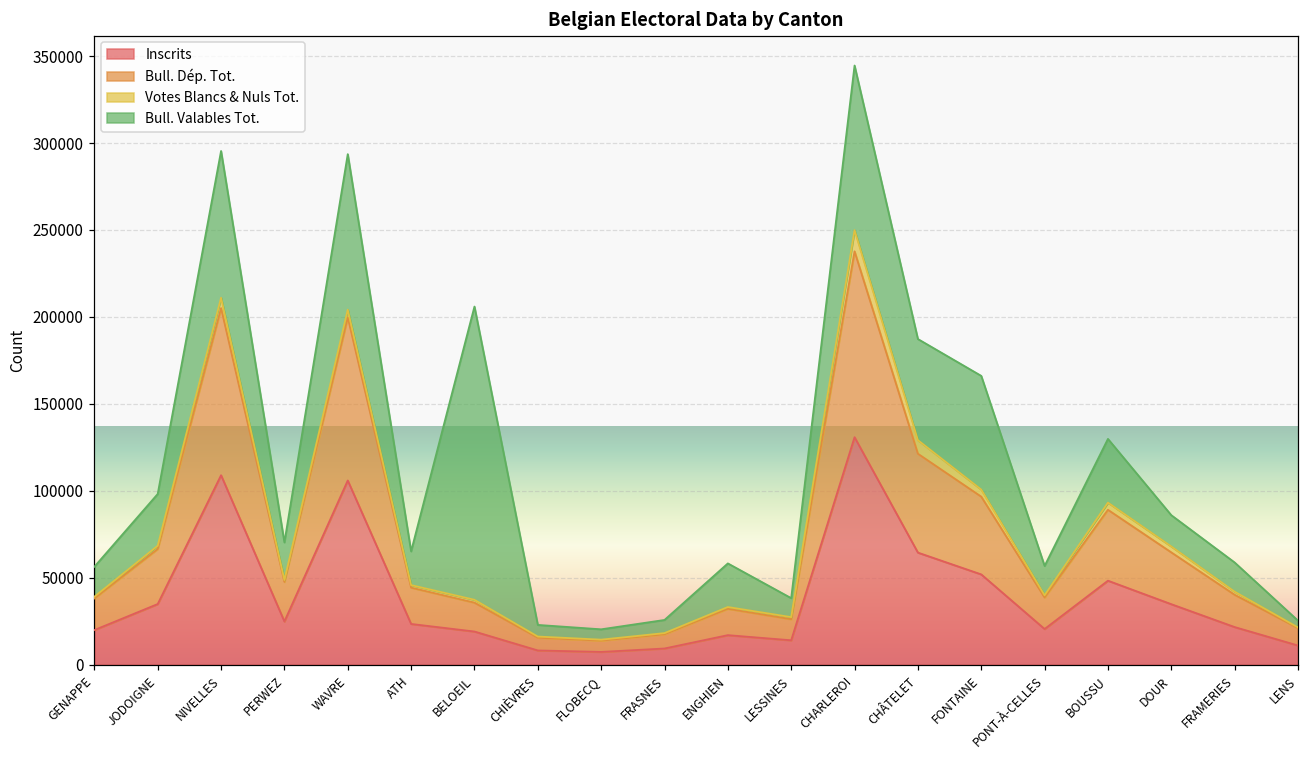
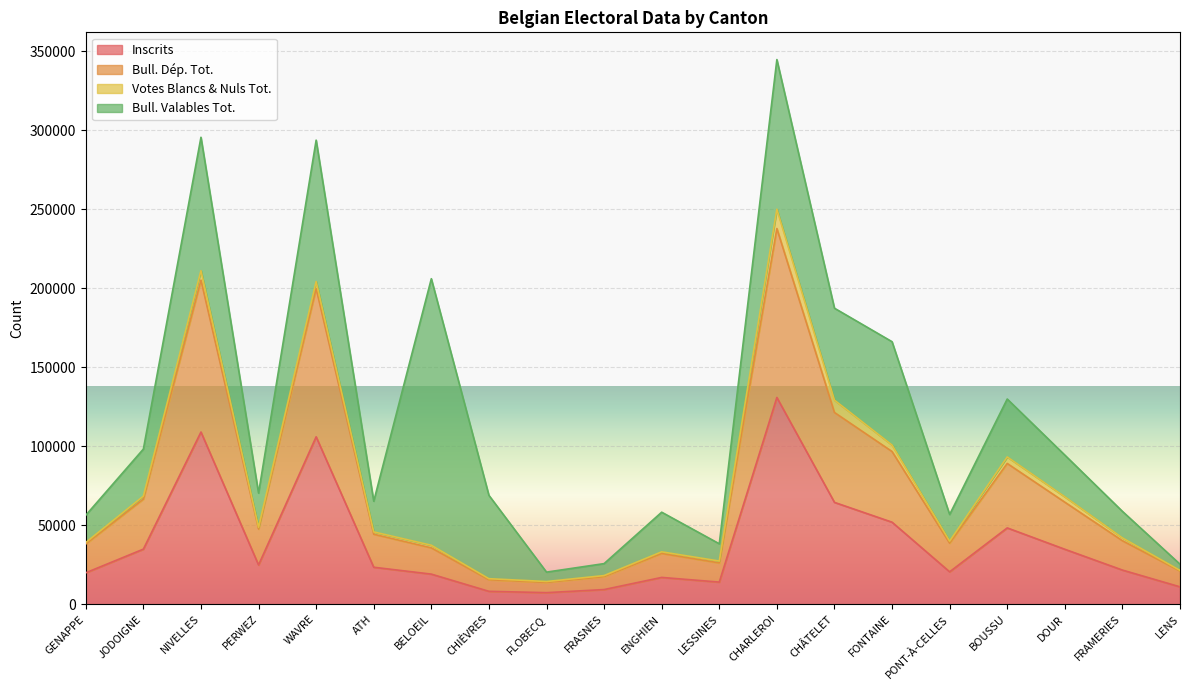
Bull. Valables Tot., CHIÈVRES: 7000 -> 53000
Bull. Valables Tot., DOUR: 18000 -> 26000
